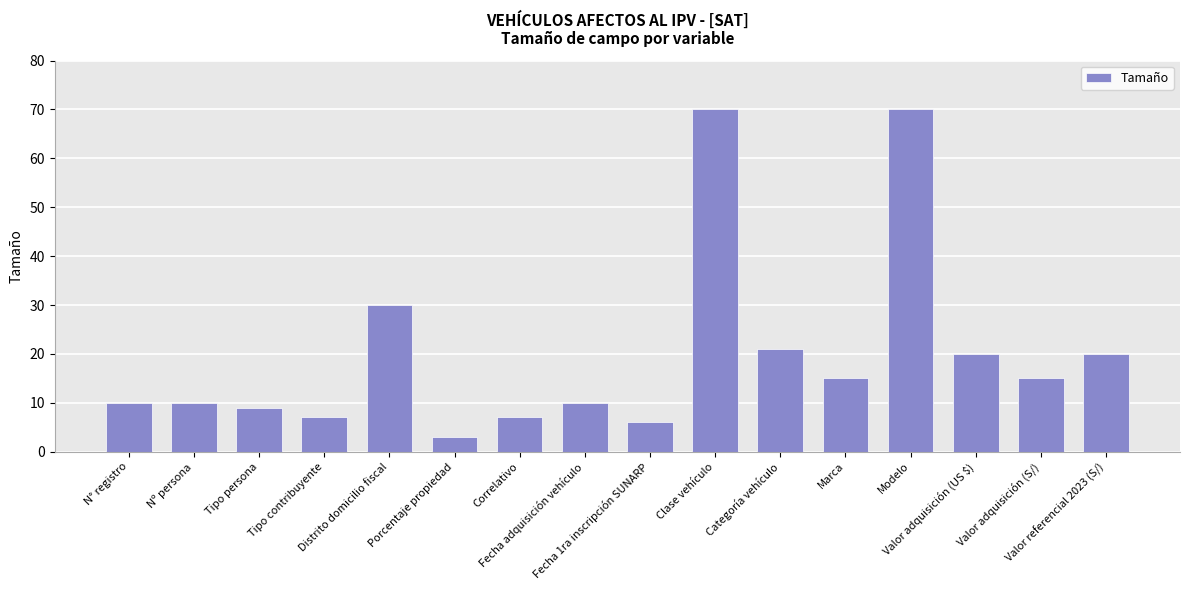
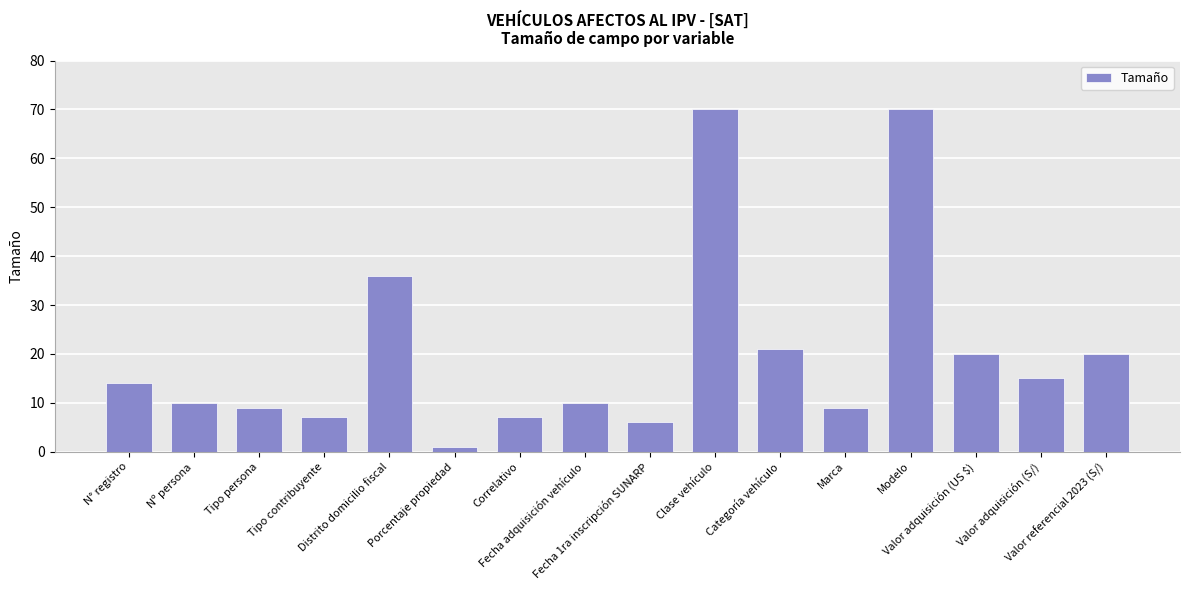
N° registro: 10 -> 14
Distrito domicilio fiscal: 30 -> 36
Porcentaje propiedad: 3 -> 1
Marca: 15 -> 9
